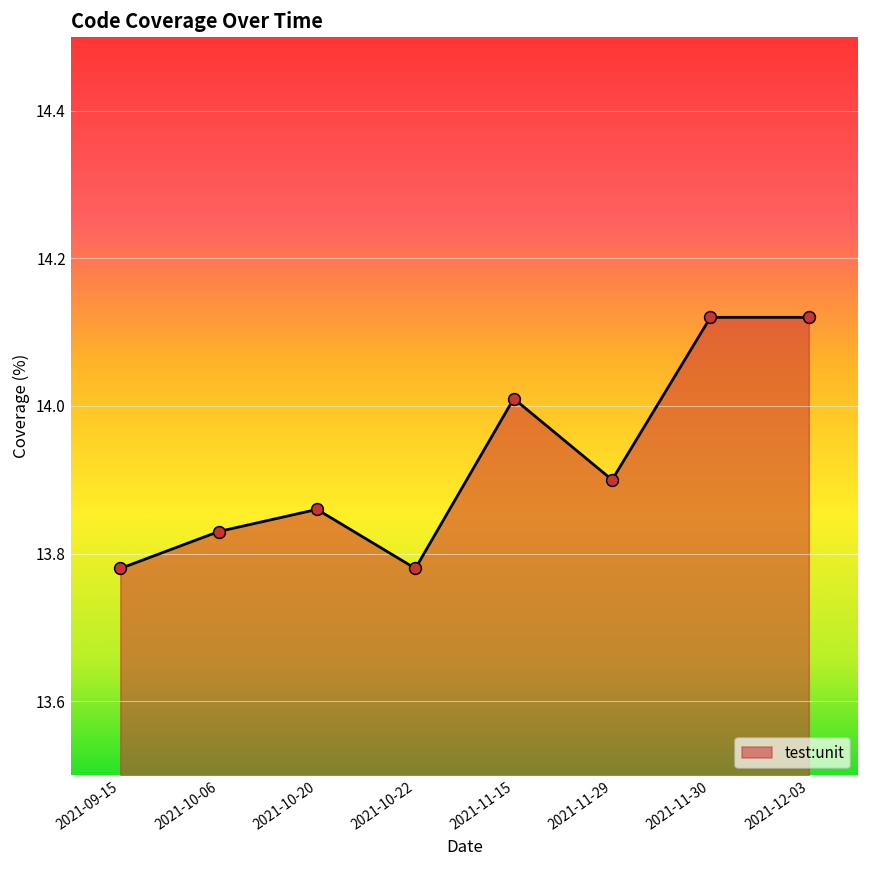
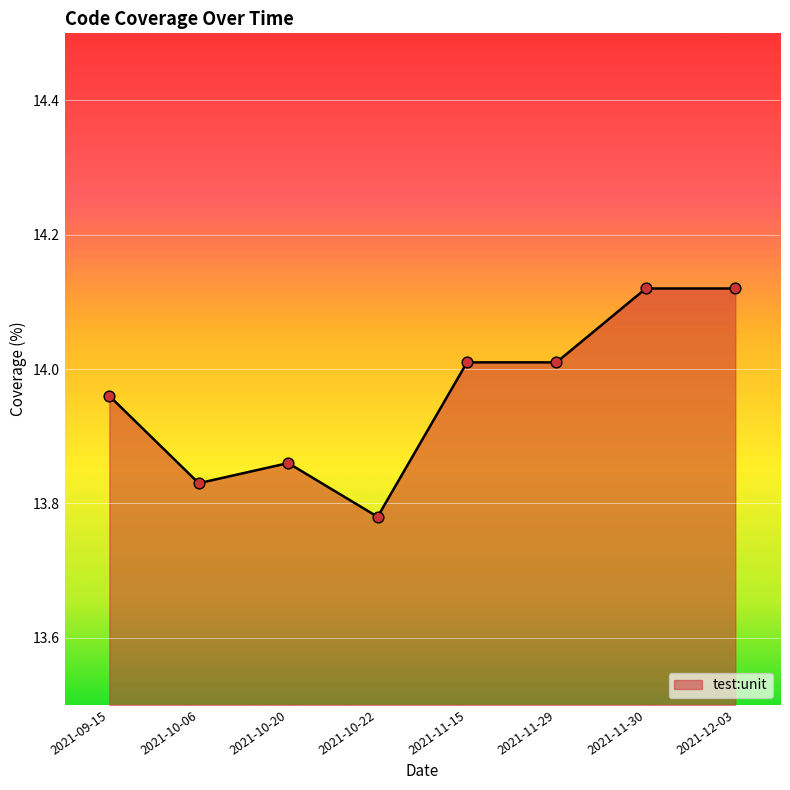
2021-09-15: 13.78 -> 13.96
2021-11-29: 13.90 -> 14.01
